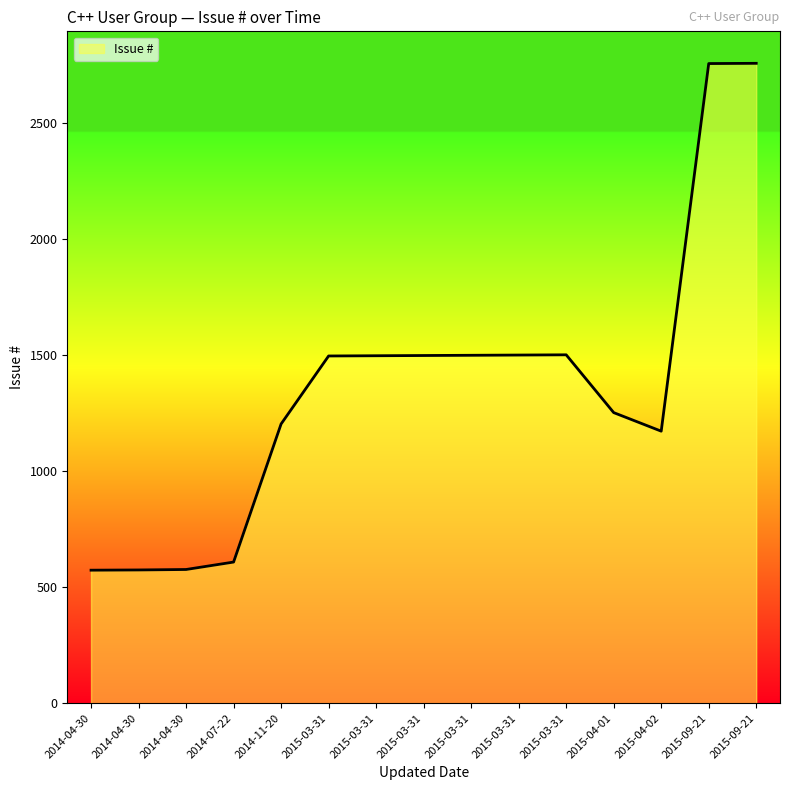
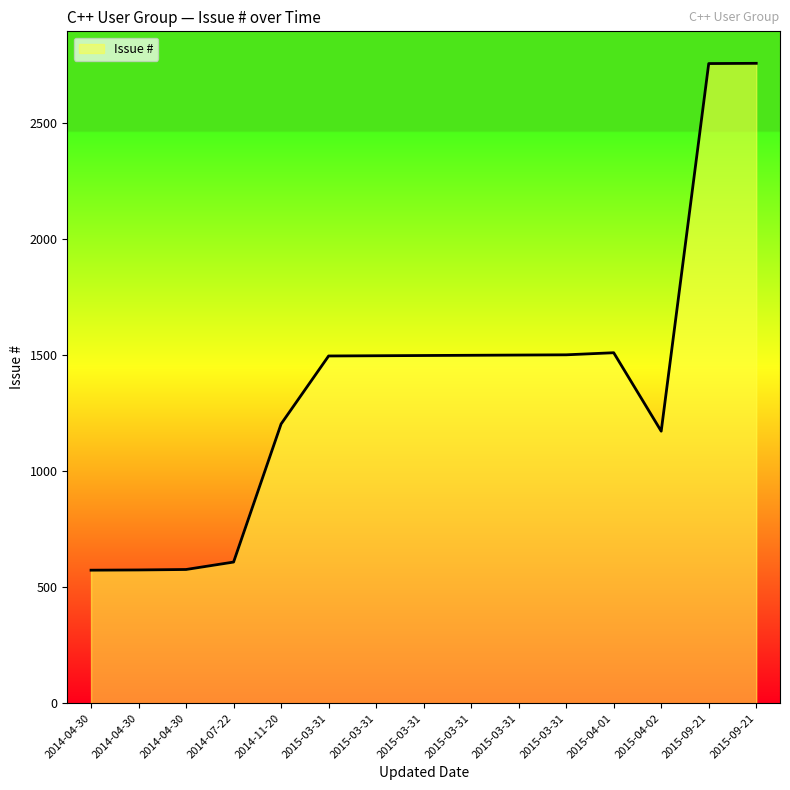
2015-04-01: 1250 -> 1510
